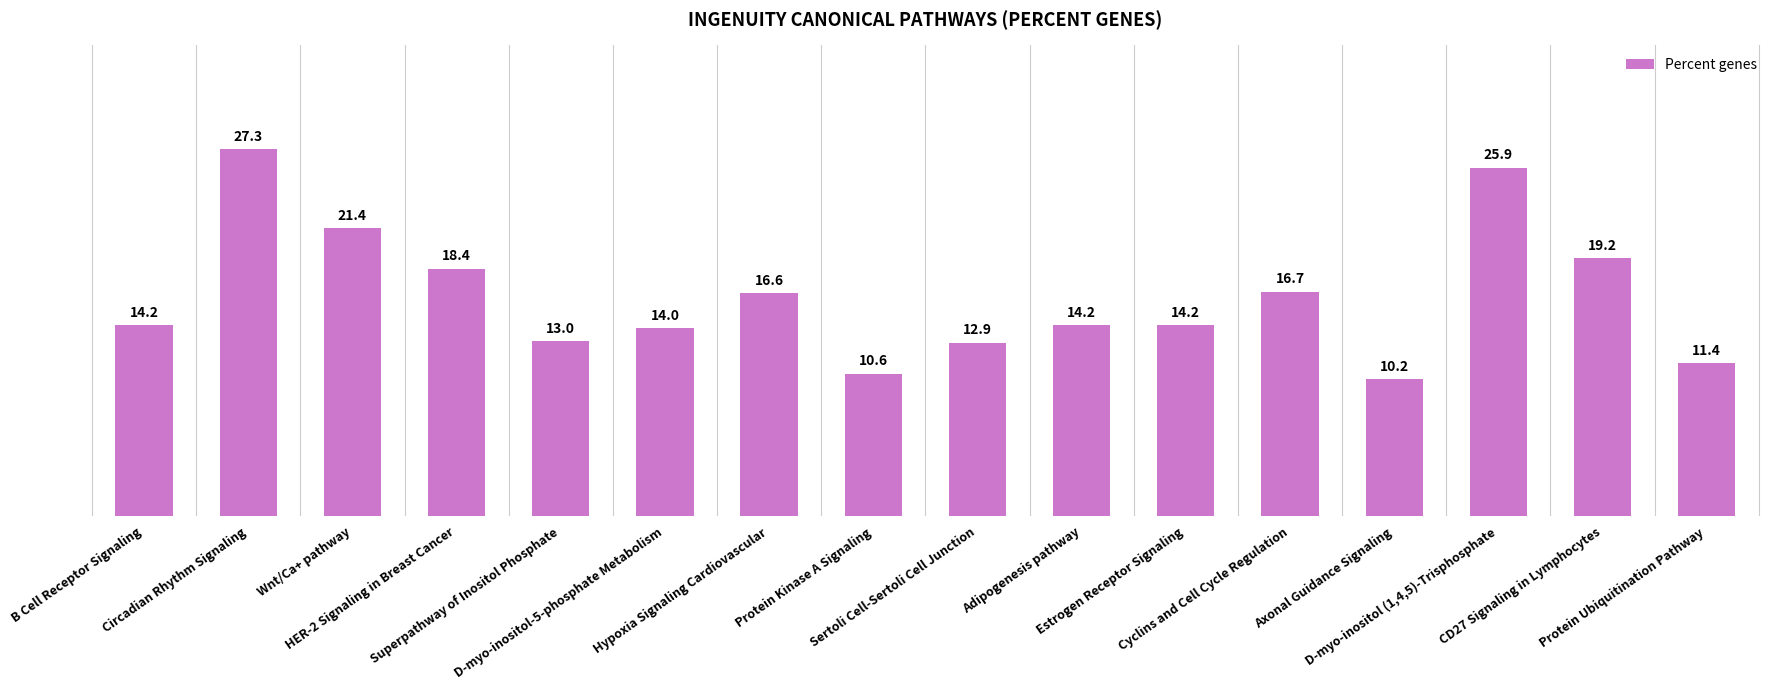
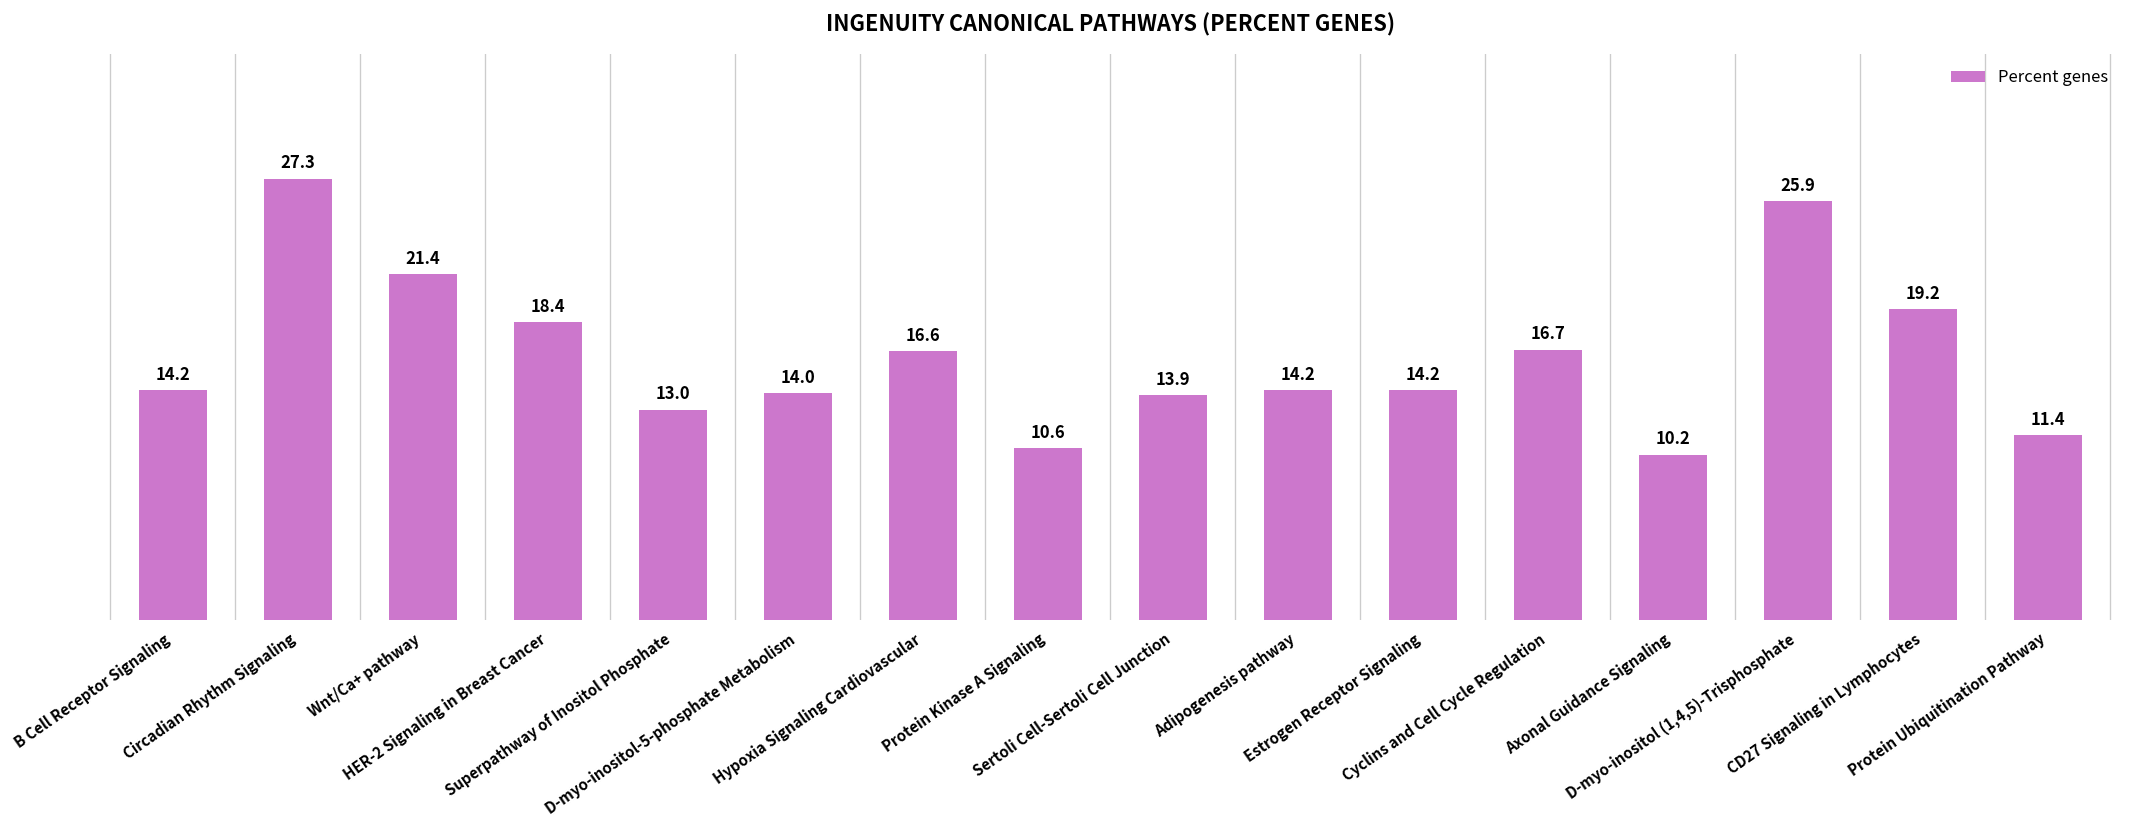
Sertoli Cell-Sertoli Cell Junction: 12.9 -> 13.9
